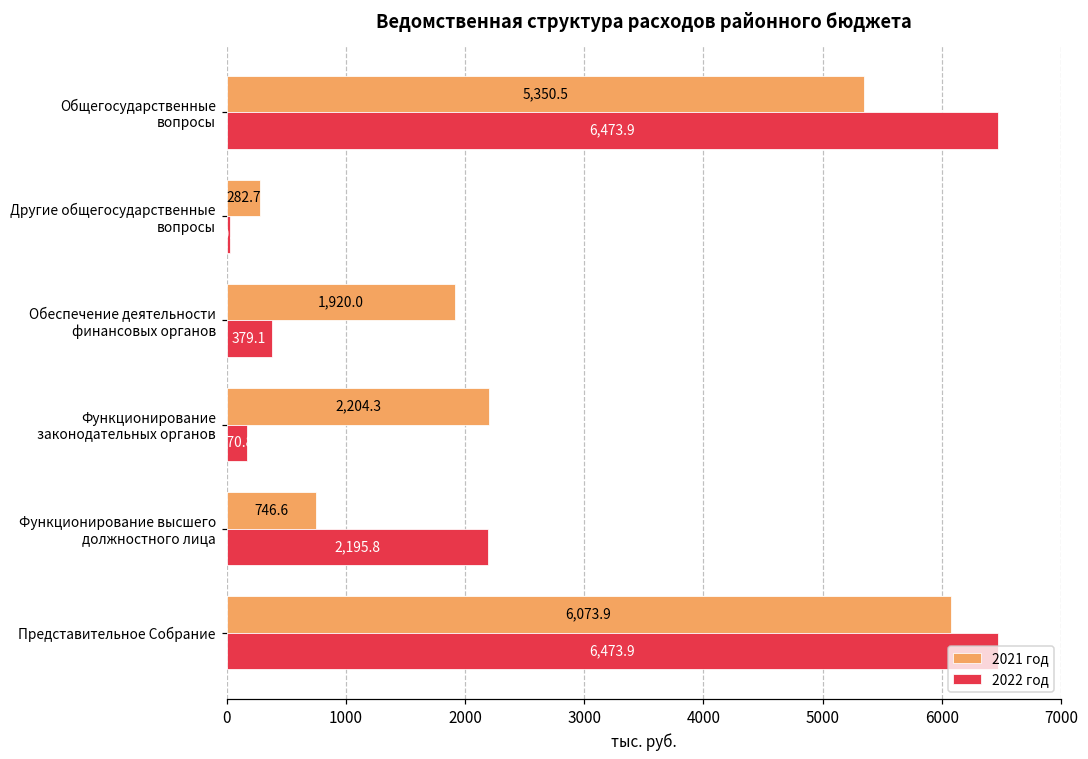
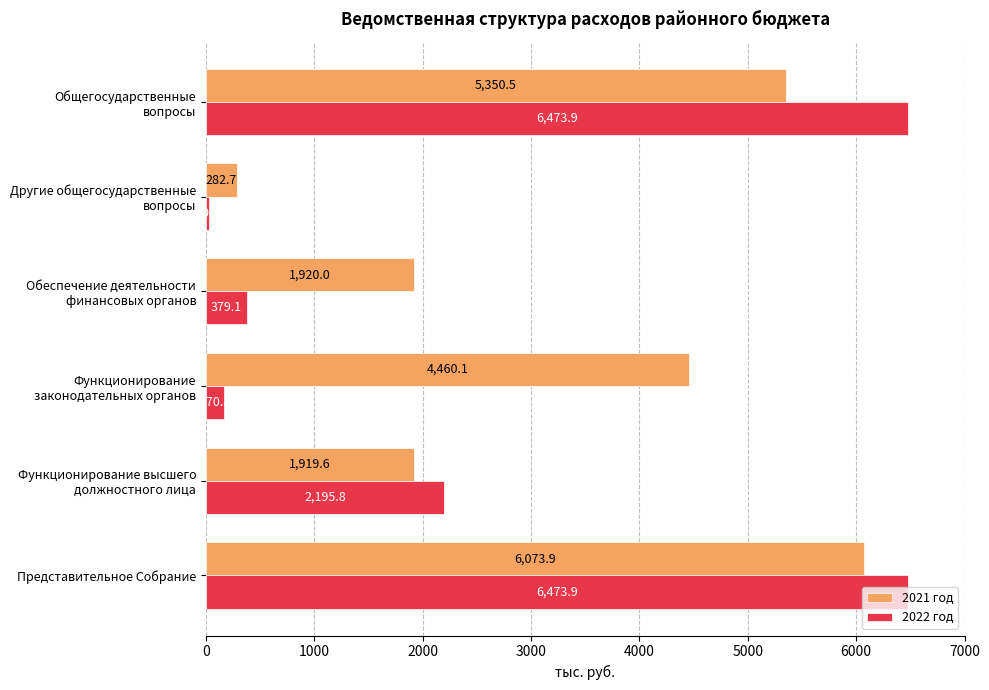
2021 год, Функционирование законодательных органов: 2,204.3 -> 4,460.1
2021 год, Функционирование высшего должностного лица: 746.6 -> 1,919.6
